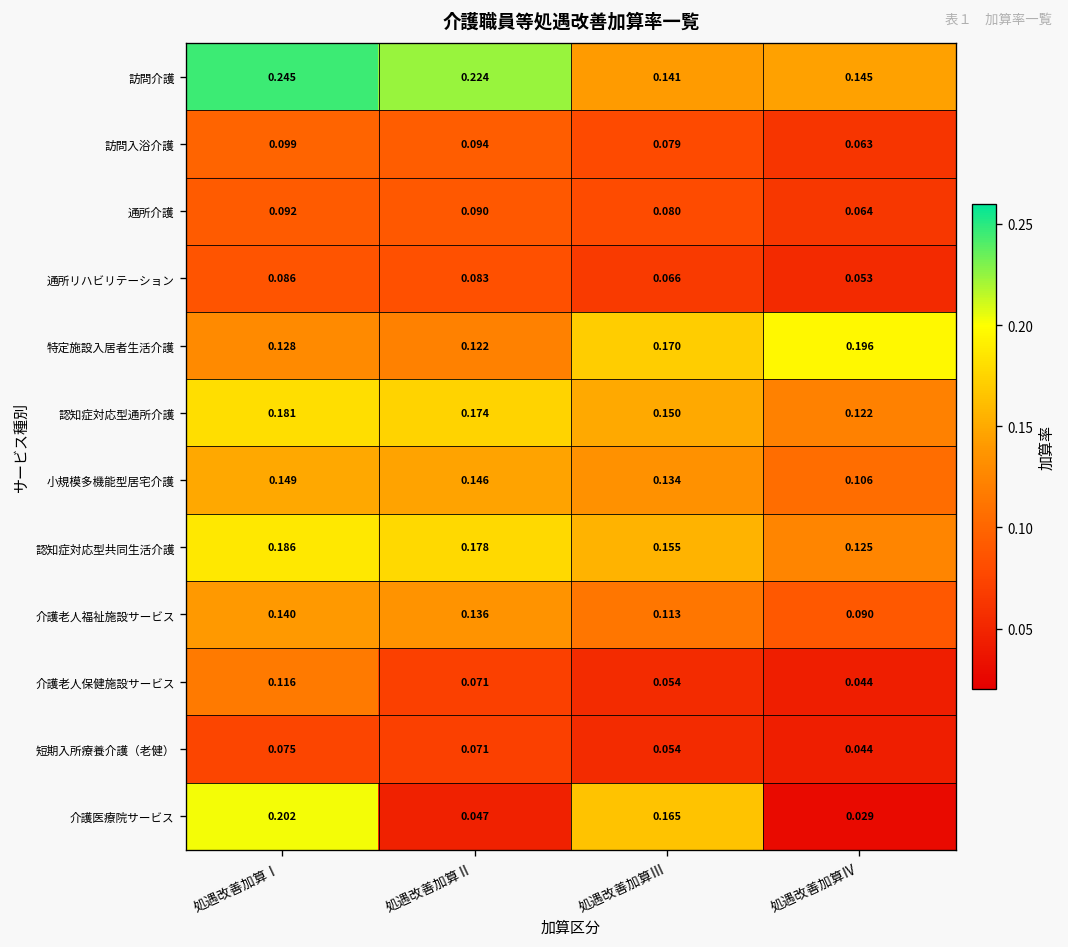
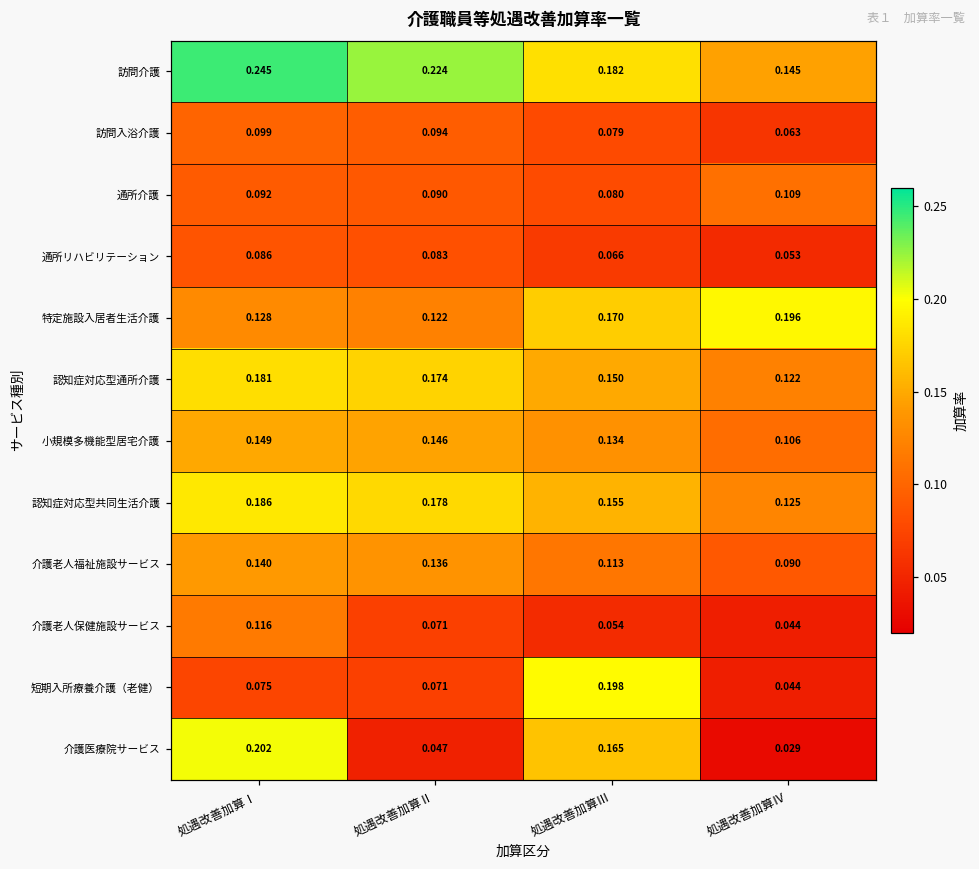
訪問介護, 処遇改善加算Ⅲ: 0.141 -> 0.182
通所介護, 処遇改善加算Ⅳ: 0.064 -> 0.109
短期入所療養介護（老健）, 処遇改善加算Ⅲ: 0.054 -> 0.198
